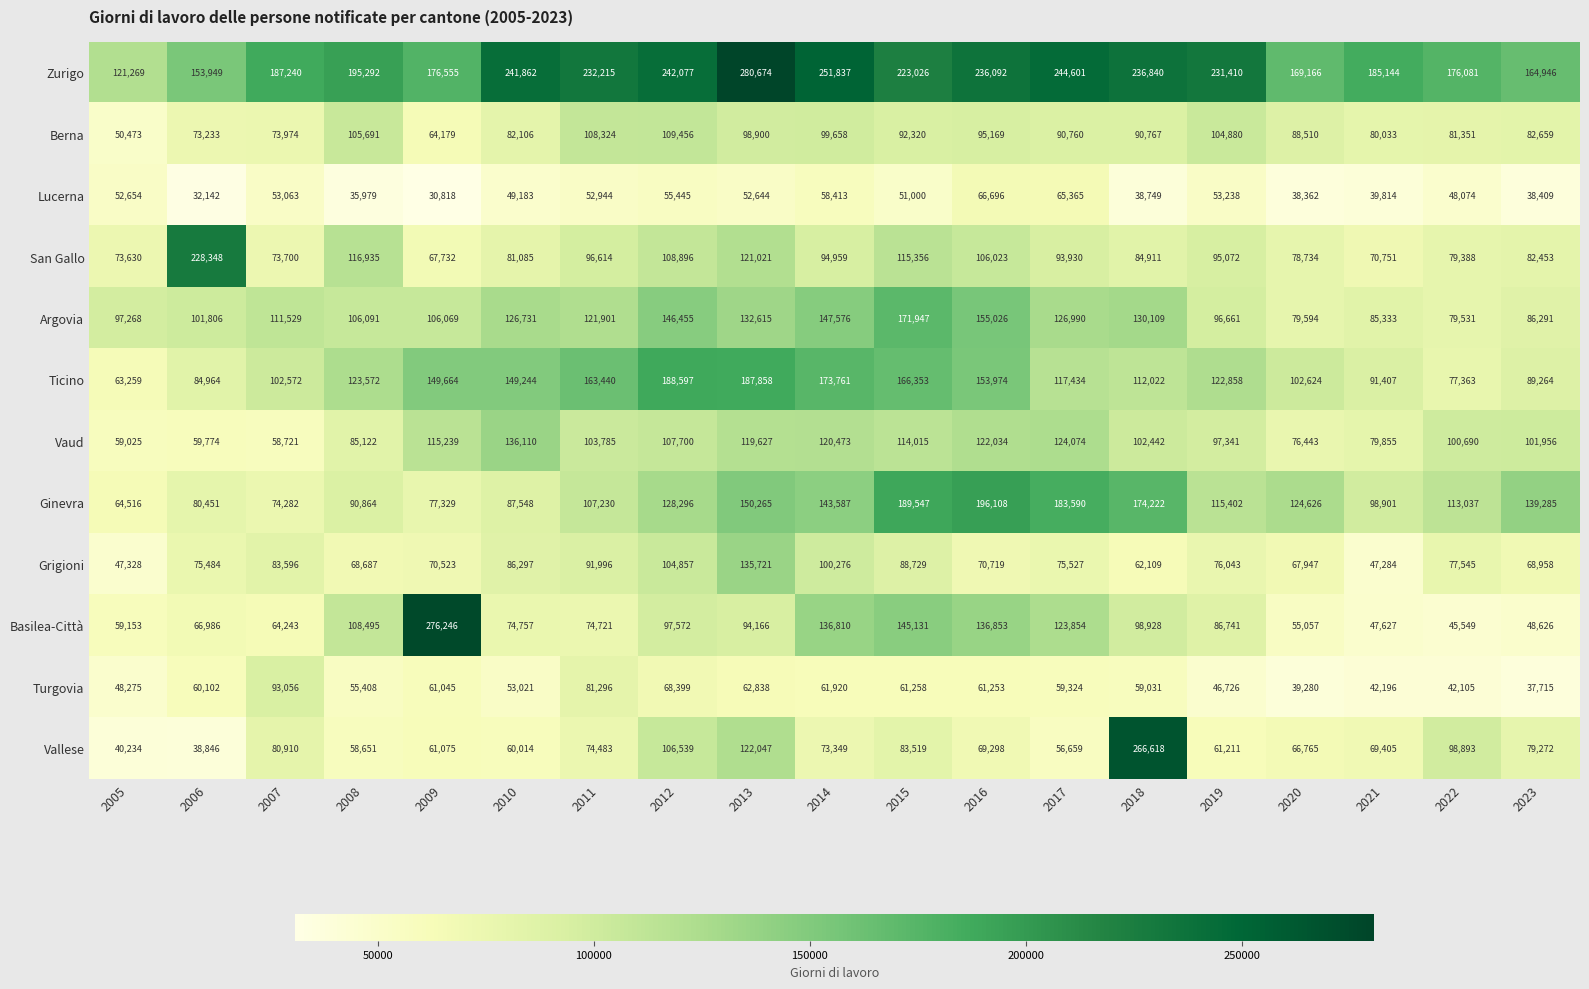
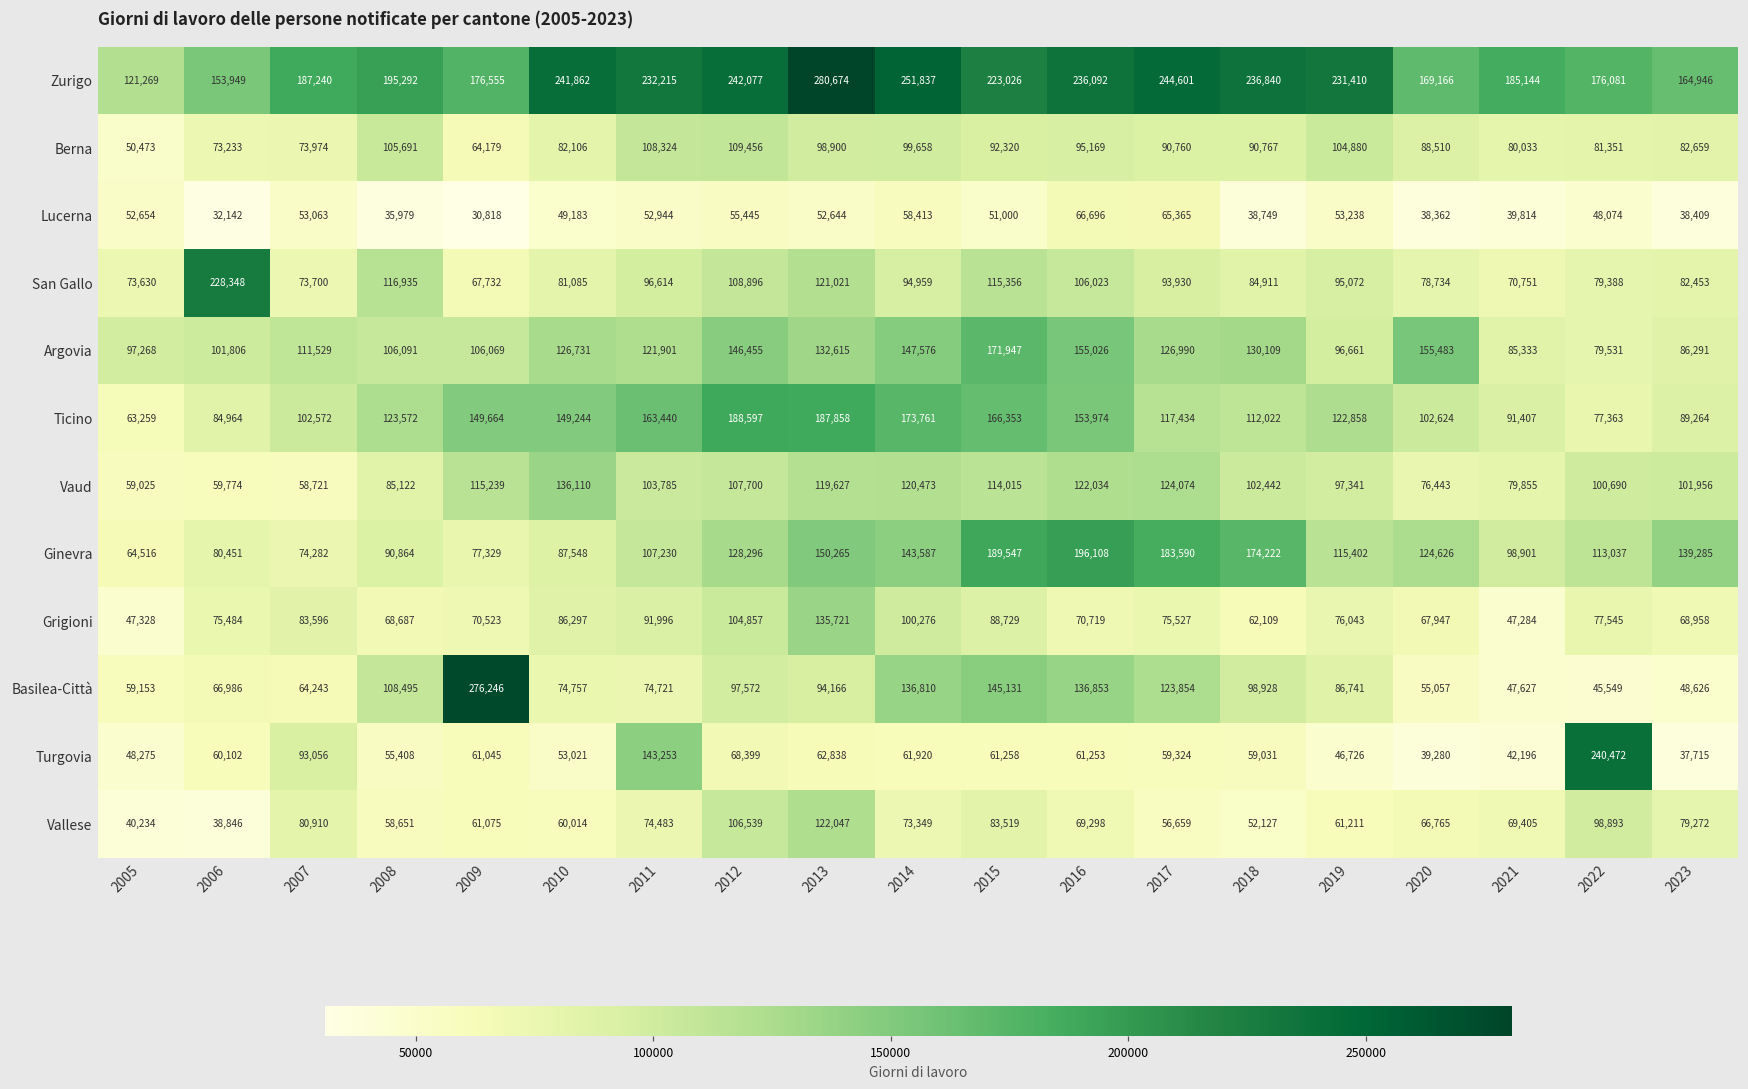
Argovia, 2020: 79,594 -> 155,483
Turgovia, 2011: 81,296 -> 143,253
Turgovia, 2022: 42,105 -> 240,472
Vallese, 2018: 266,618 -> 52,127
